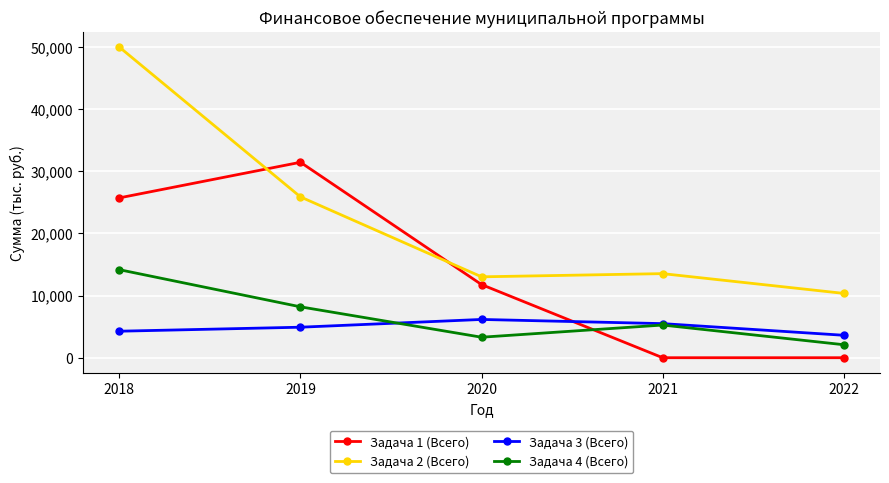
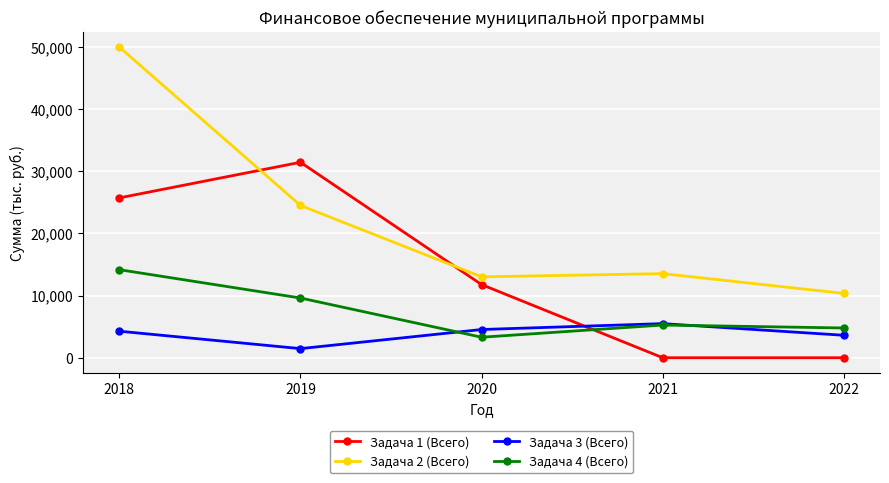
Задача 2 (Всего), 2019: 26,000 -> 24,000
Задача 3 (Всего), 2019: 5,000 -> 1,000
Задача 4 (Всего), 2019: 8,000 -> 10,000
Задача 3 (Всего), 2020: 6,000 -> 5,000
Задача 4 (Всего), 2022: 2,000 -> 5,000
